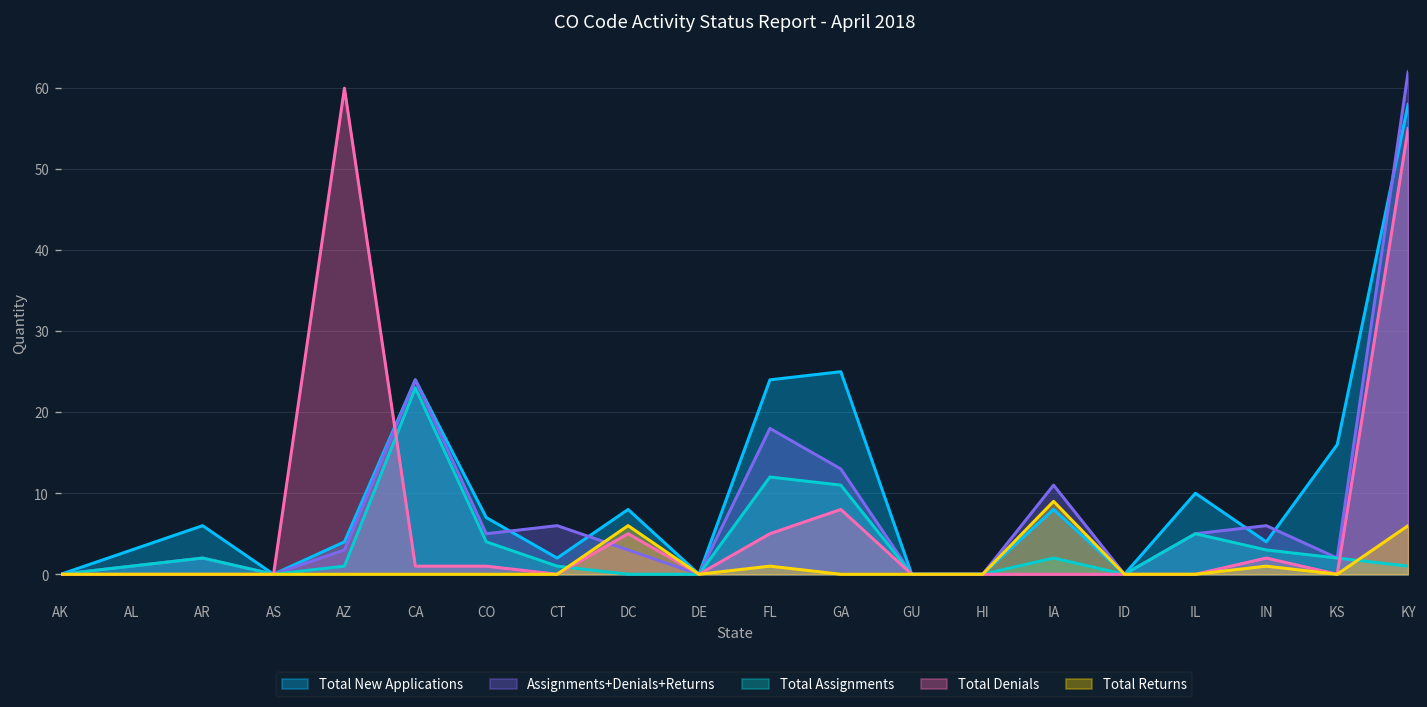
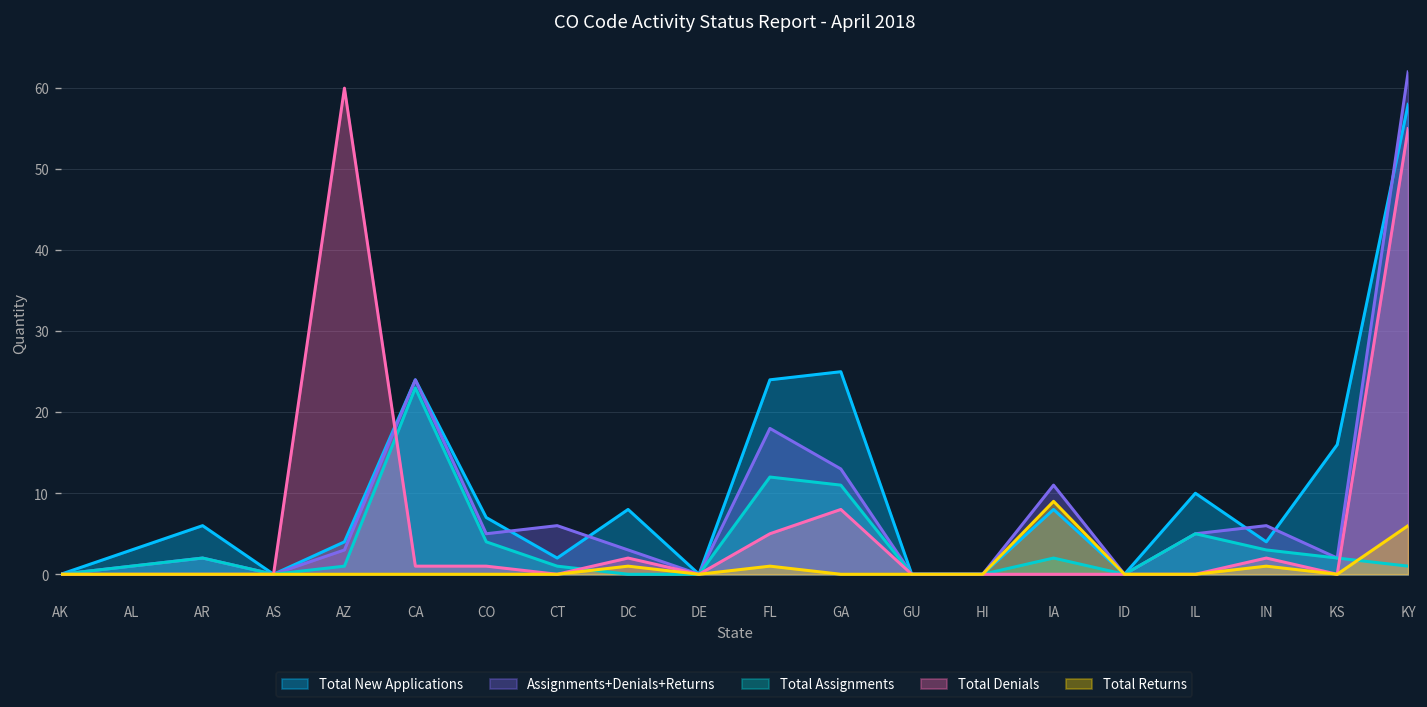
Total Denials, DC: 5 -> 2
Total Returns, DC: 6 -> 1
